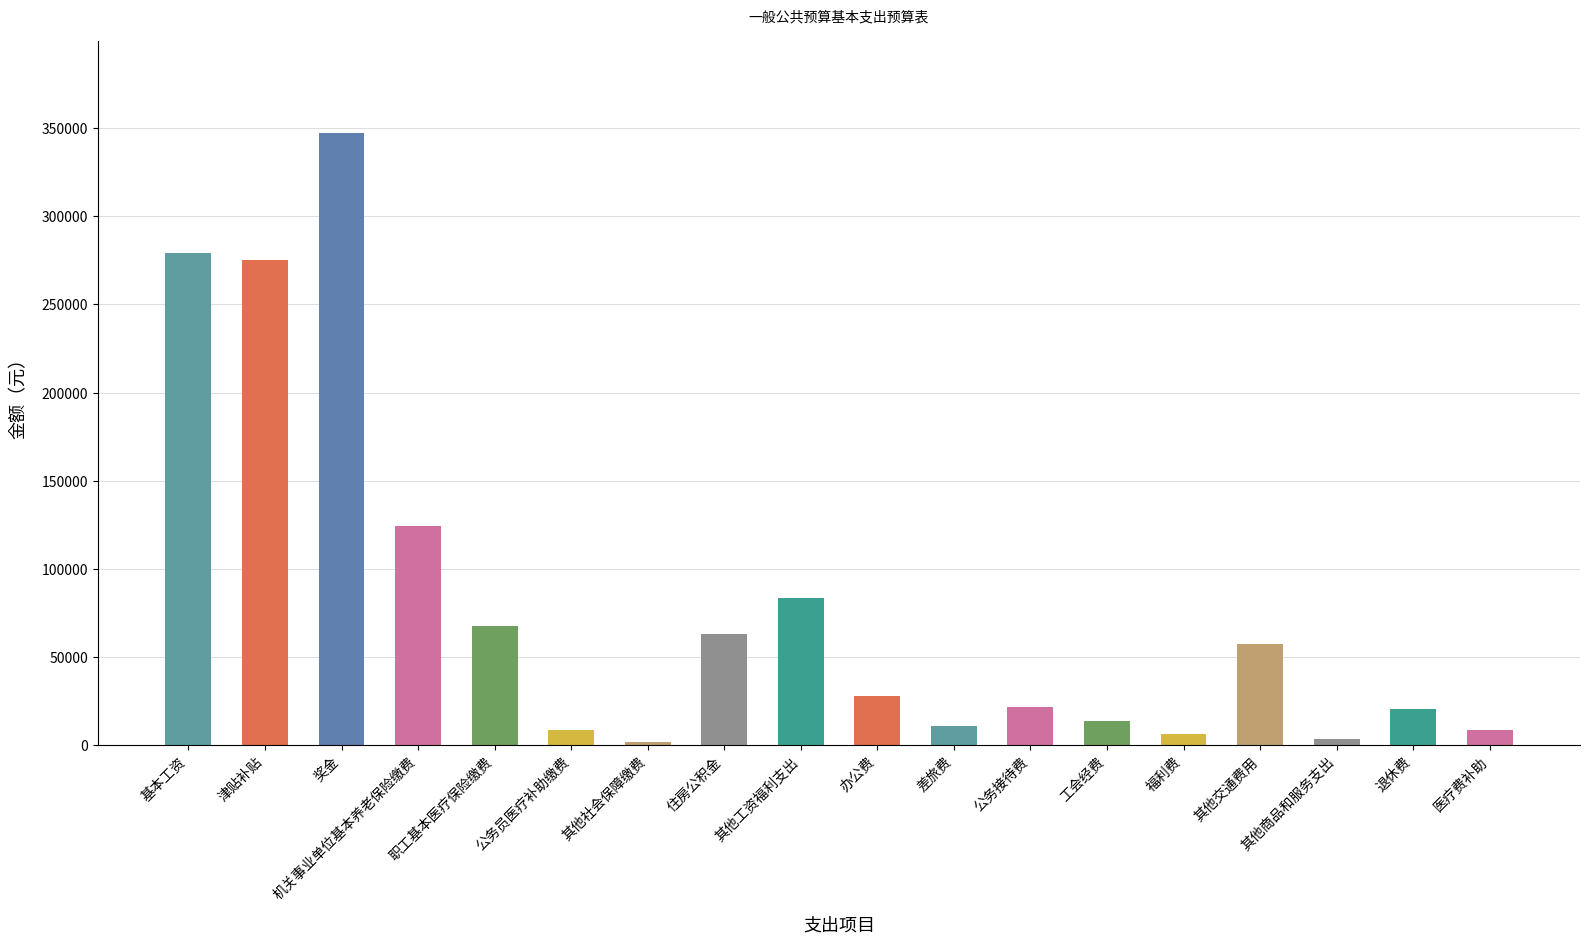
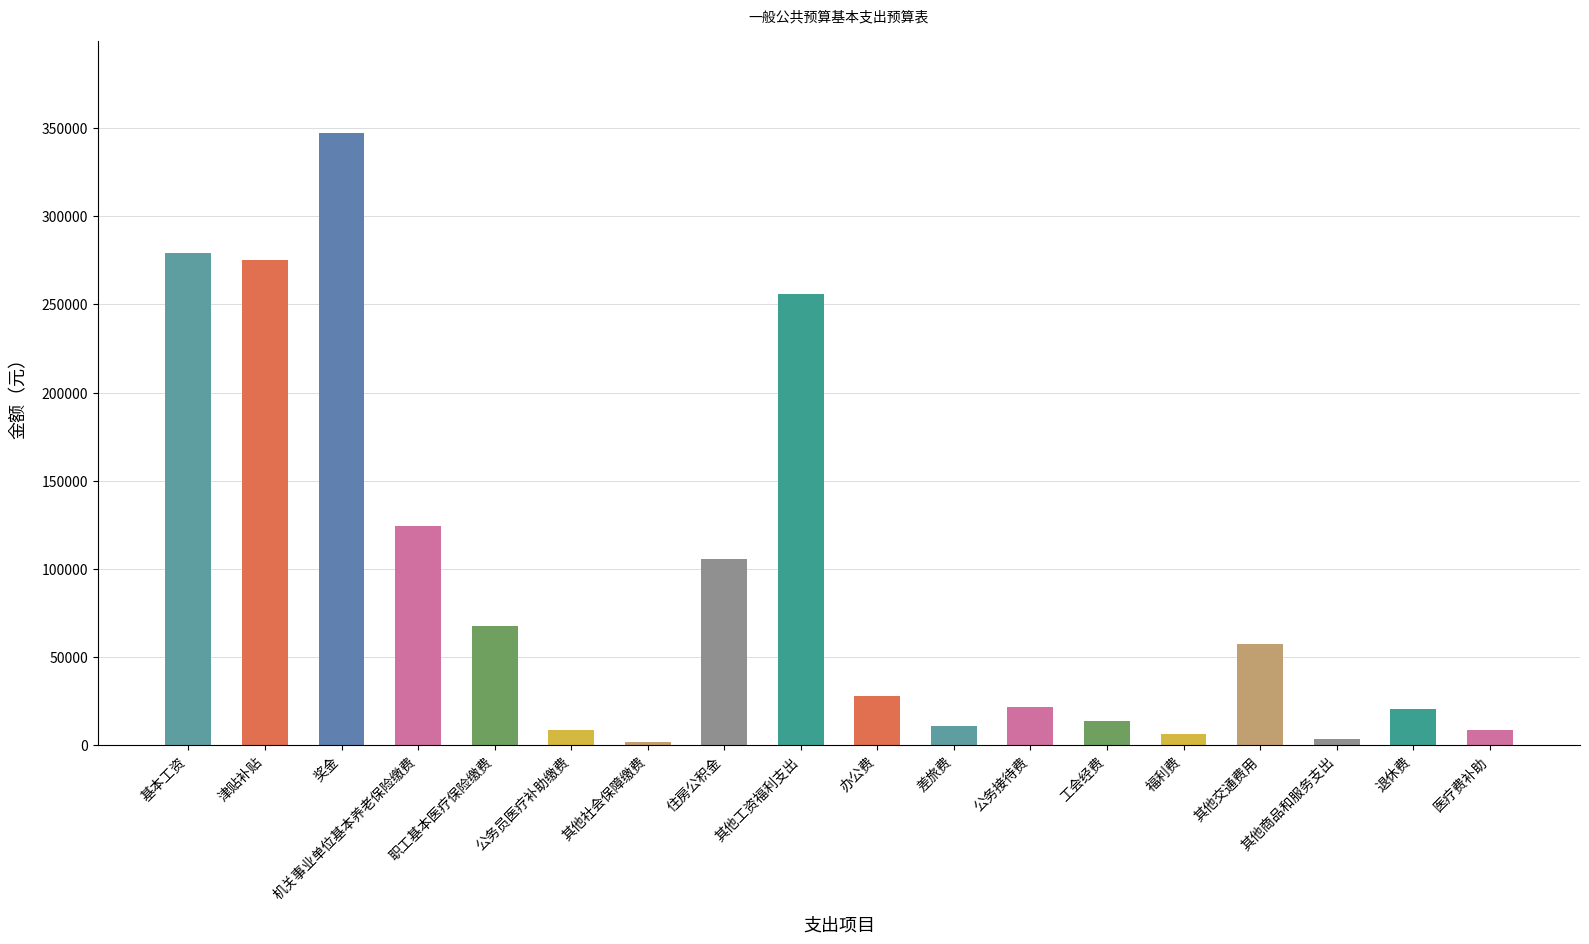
住房公积金: 63000 -> 106000
其他工资福利支出: 84000 -> 256000
